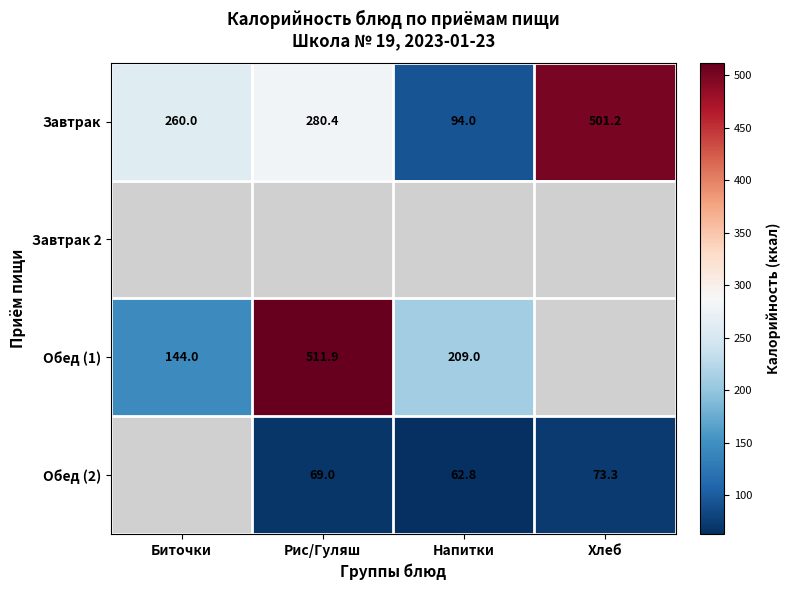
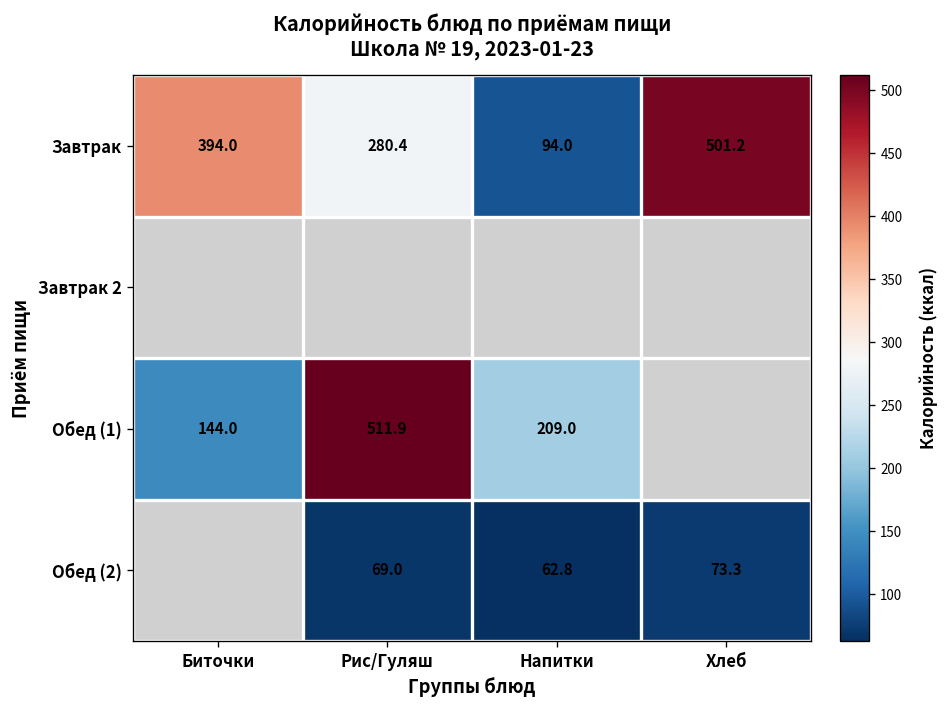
Завтрак, Биточки: 260.0 -> 394.0
